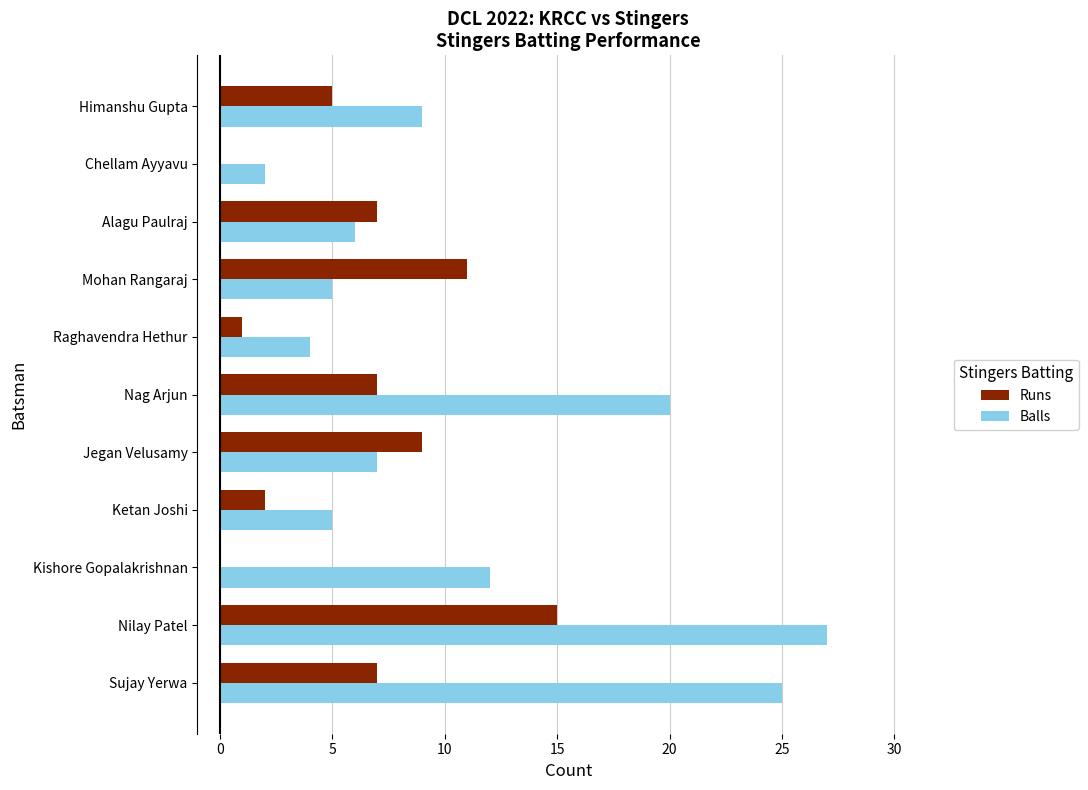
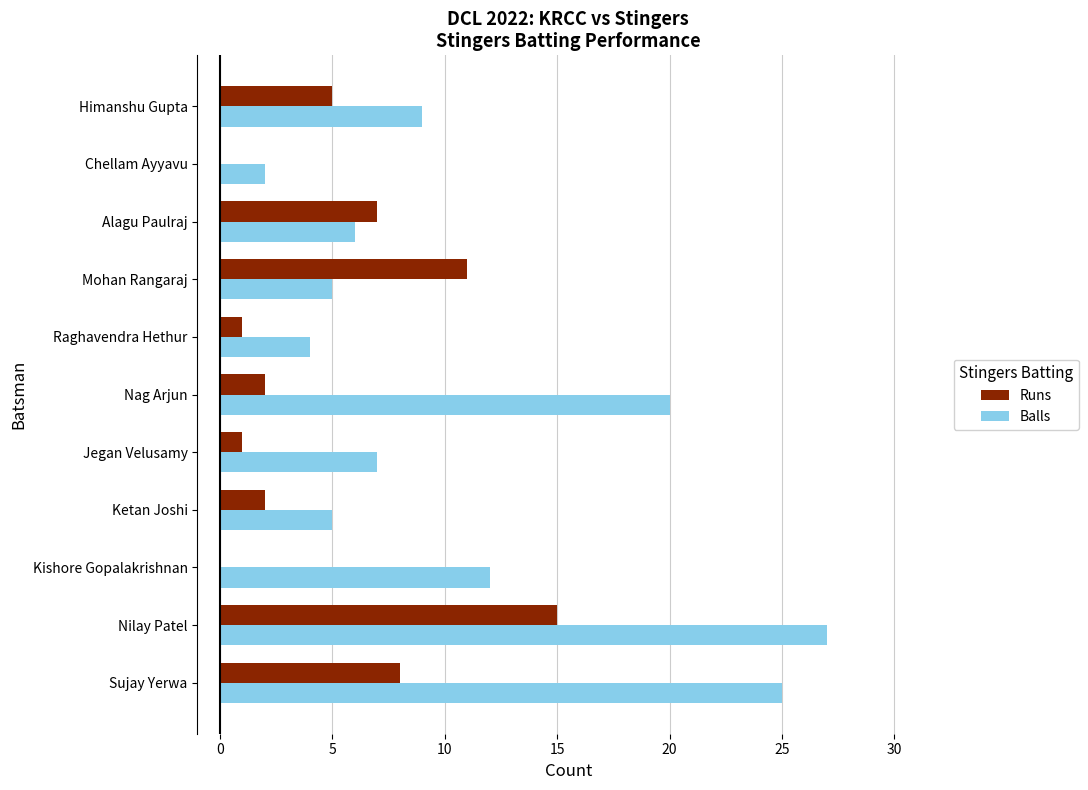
Runs, Nag Arjun: 7 -> 2
Runs, Jegan Velusamy: 9 -> 1
Runs, Sujay Yerwa: 7 -> 8
